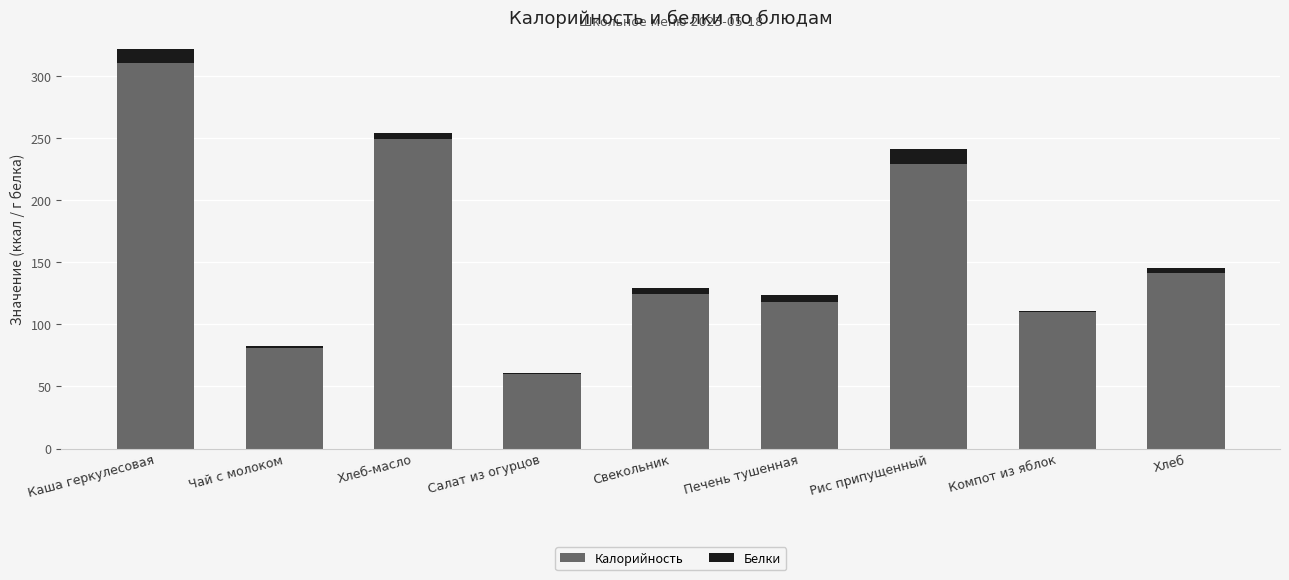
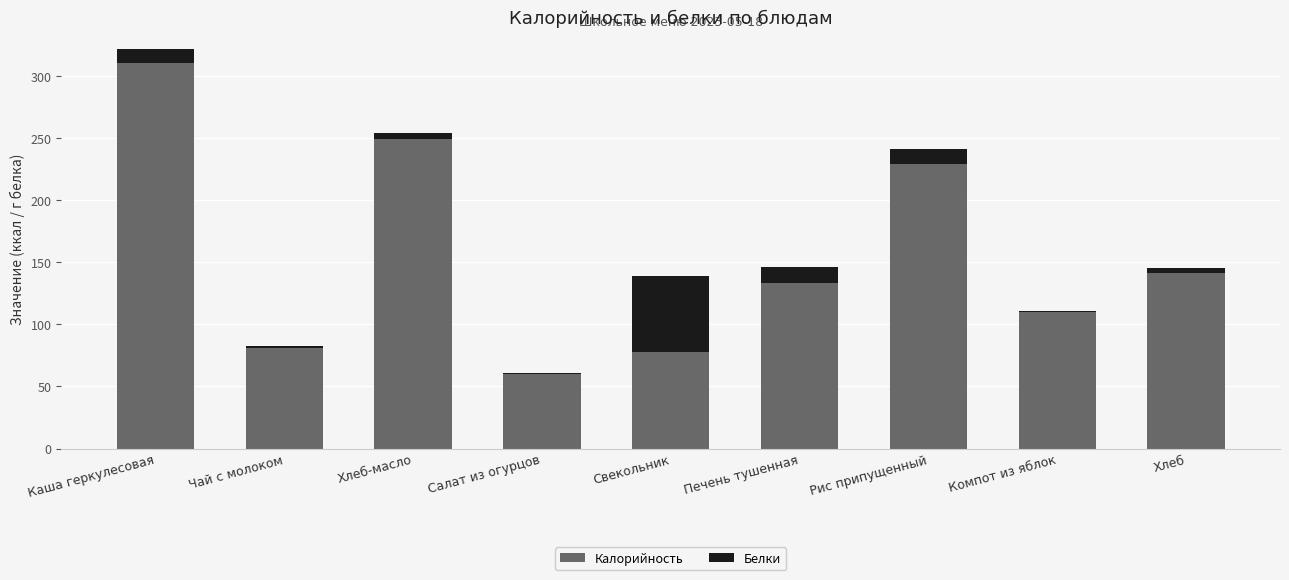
Калорийность, Свекольник: 124 -> 77
Белки, Свекольник: 5 -> 61
Калорийность, Печень тушенная: 118 -> 134
Белки, Печень тушенная: 6 -> 12
